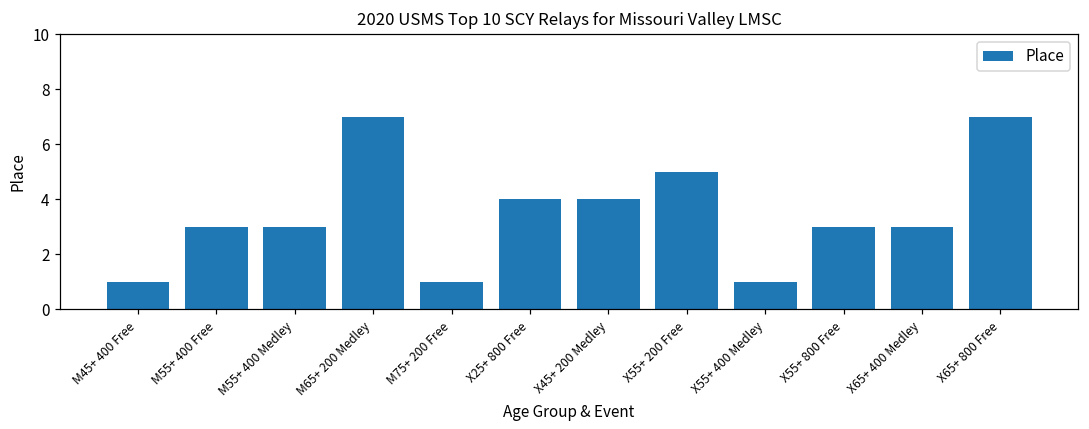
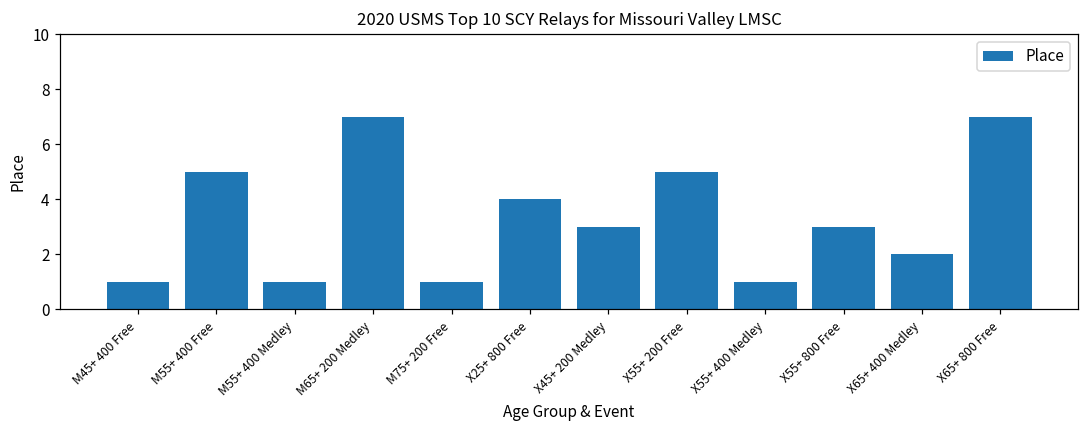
M55+ 400 Free: 3 -> 5
M55+ 400 Medley: 3 -> 1
X45+ 200 Medley: 4 -> 3
X65+ 400 Medley: 3 -> 2
